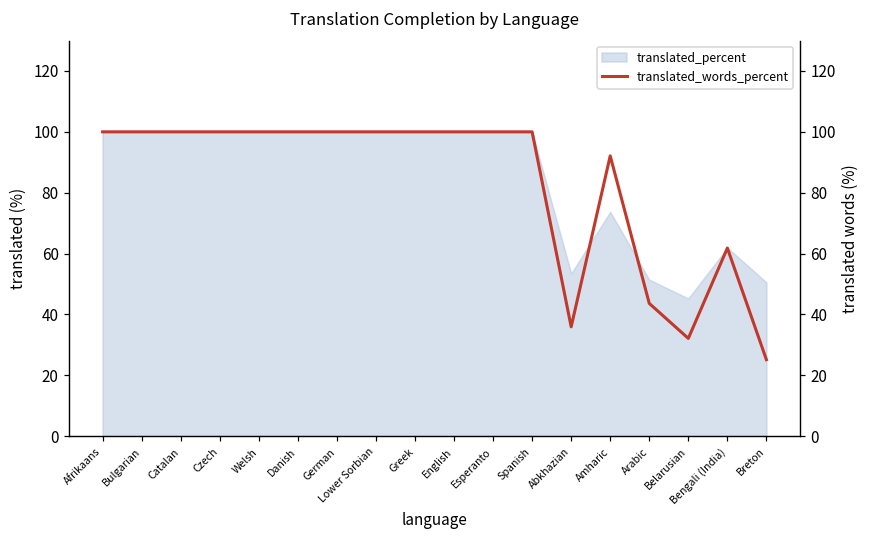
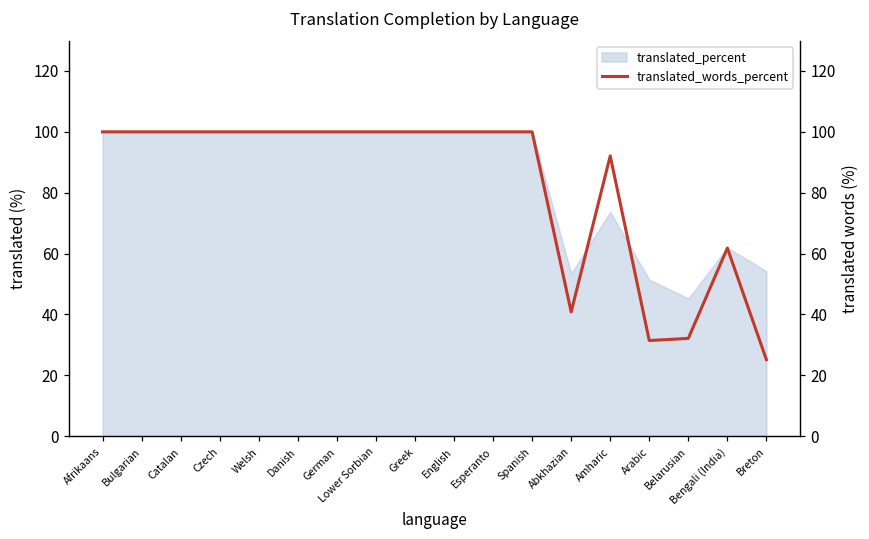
translated_percent, Breton: 51 -> 54
translated_words_percent, Abkhazian: 36 -> 41
translated_words_percent, Arabic: 44 -> 31
